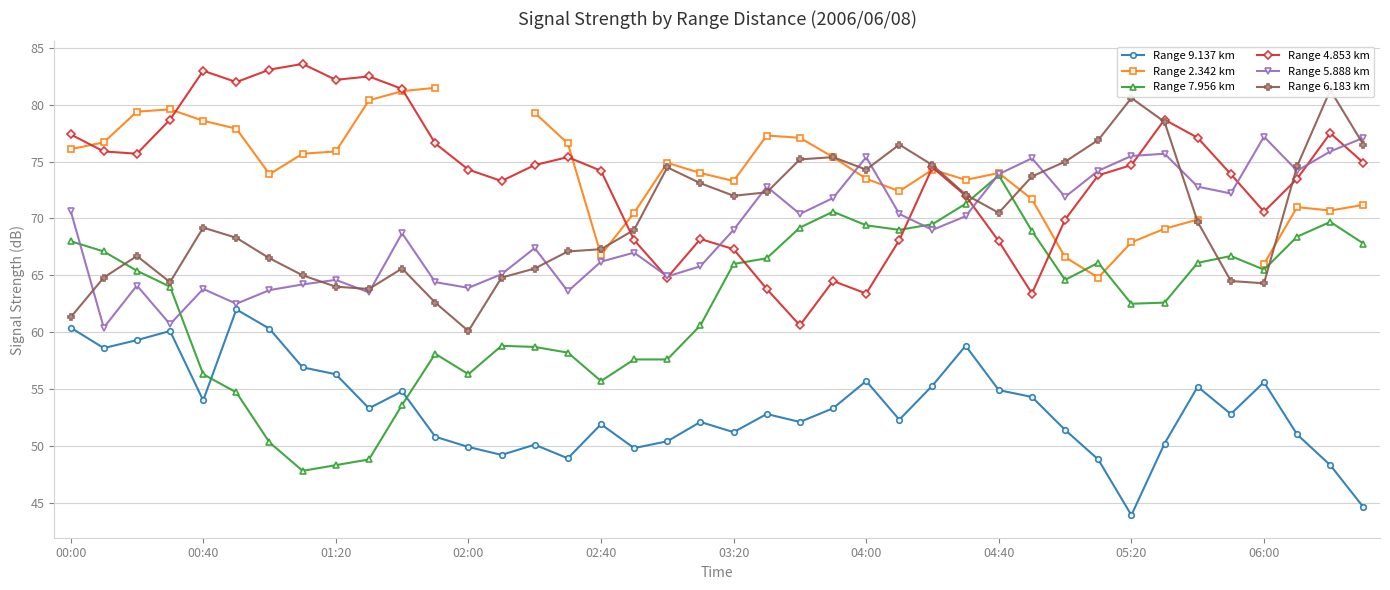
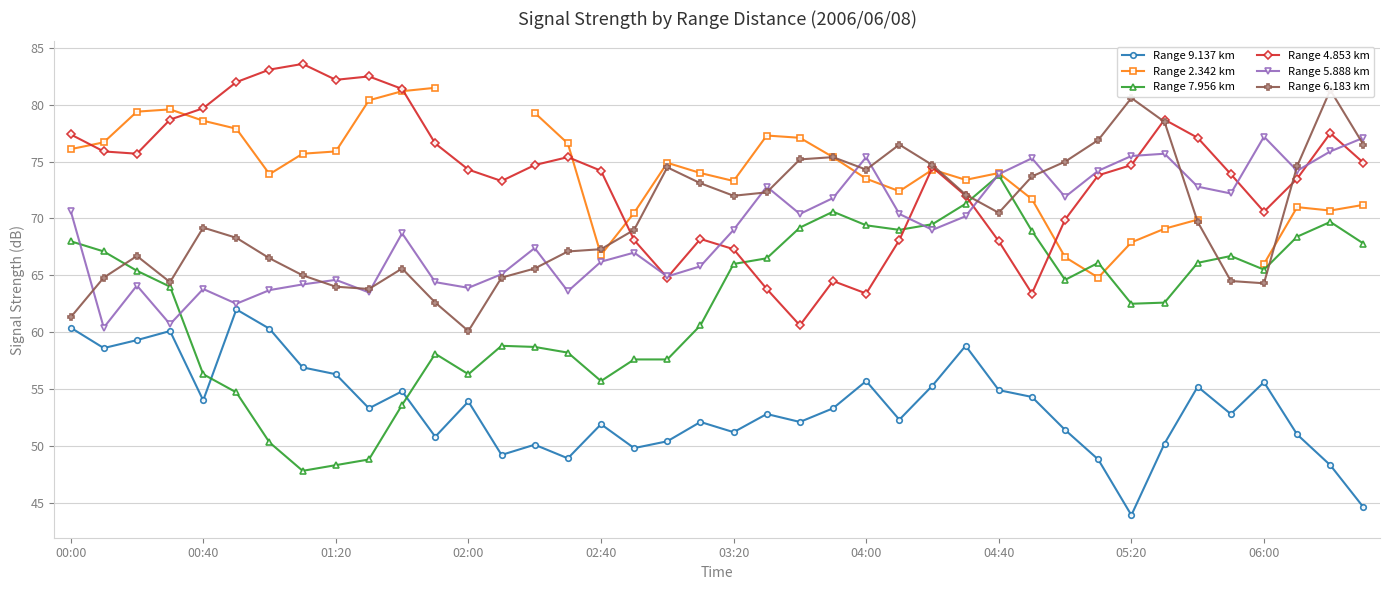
Range 4.853 km, 00:40: 83.0 -> 79.7
Range 9.137 km, 02:00: 49.9 -> 53.9
